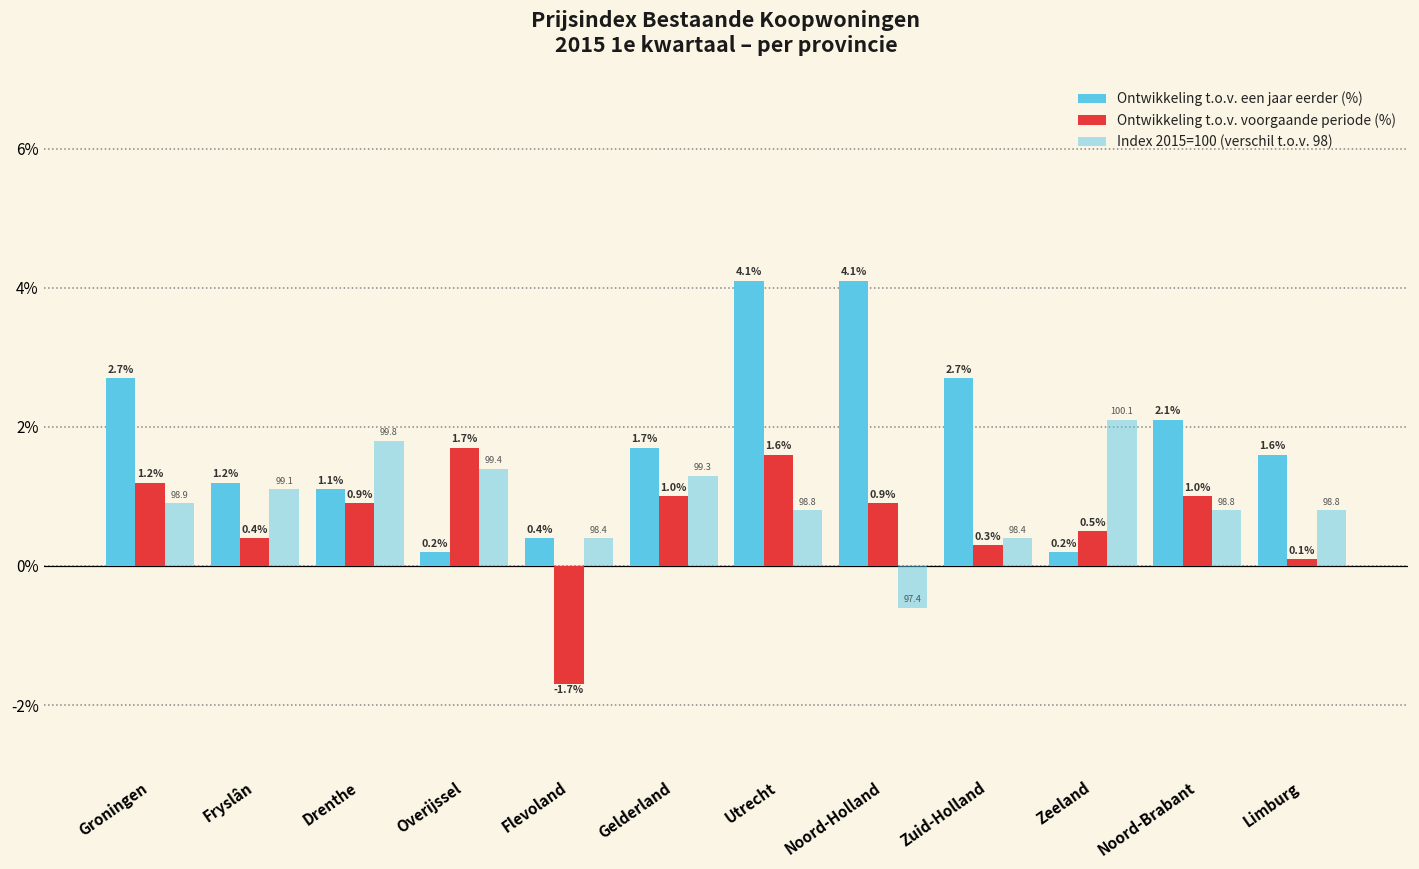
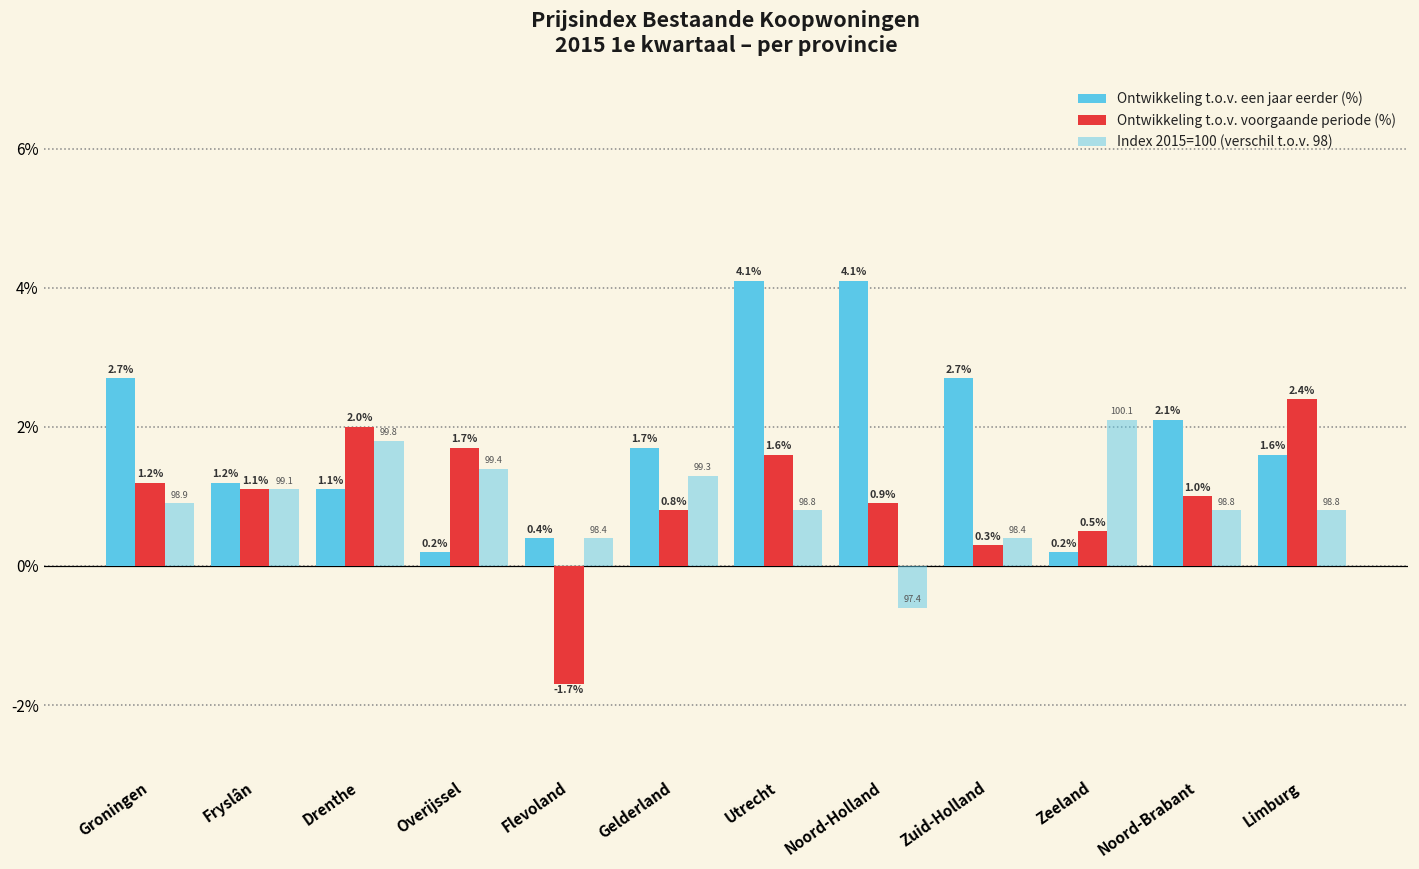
Ontwikkeling t.o.v. voorgaande periode (%), Fryslân: 0.4% -> 1.1%
Ontwikkeling t.o.v. voorgaande periode (%), Drenthe: 0.9% -> 2.0%
Ontwikkeling t.o.v. voorgaande periode (%), Gelderland: 1.0% -> 0.8%
Ontwikkeling t.o.v. voorgaande periode (%), Limburg: 0.1% -> 2.4%
